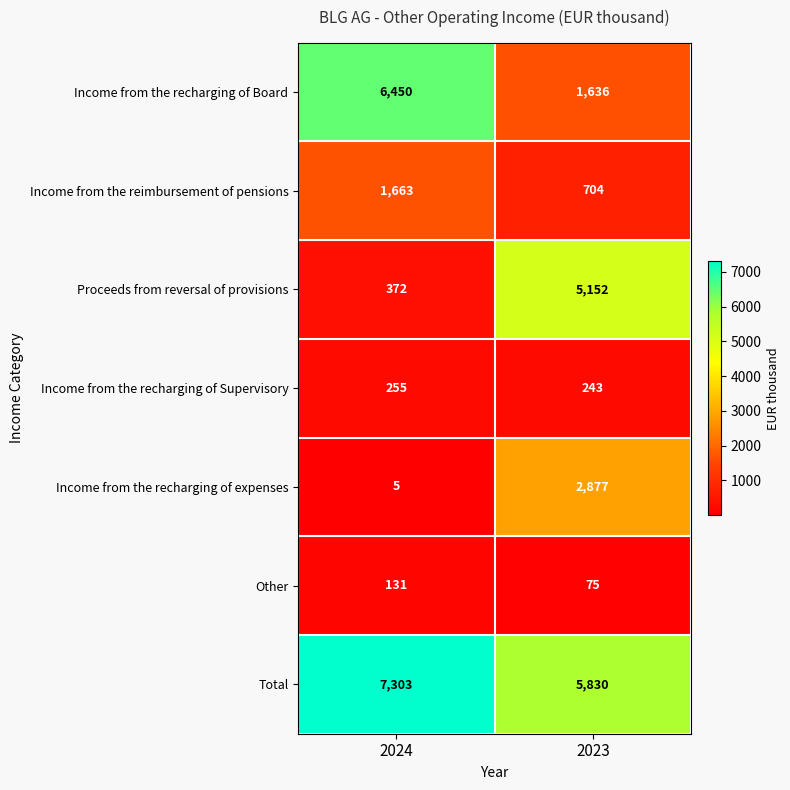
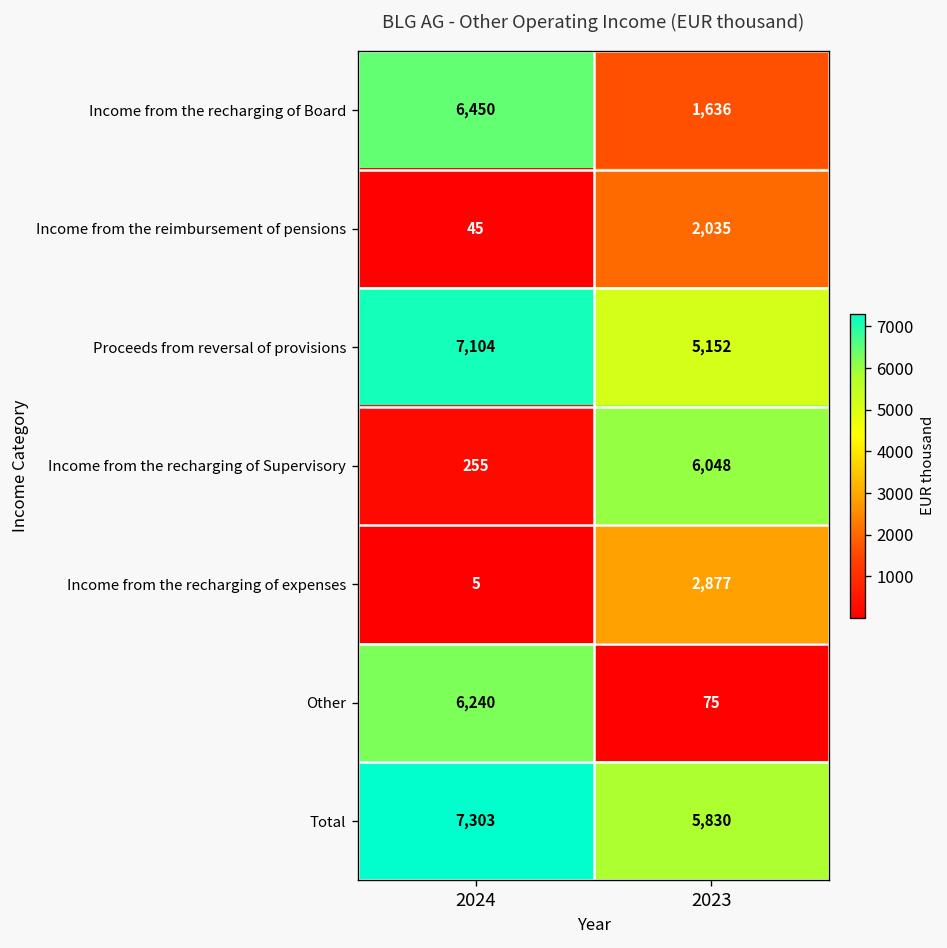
Income from the reimbursement of pensions, 2024: 1,663 -> 45
Income from the reimbursement of pensions, 2023: 704 -> 2,035
Proceeds from reversal of provisions, 2024: 372 -> 7,104
Income from the recharging of Supervisory, 2023: 243 -> 6,048
Other, 2024: 131 -> 6,240
